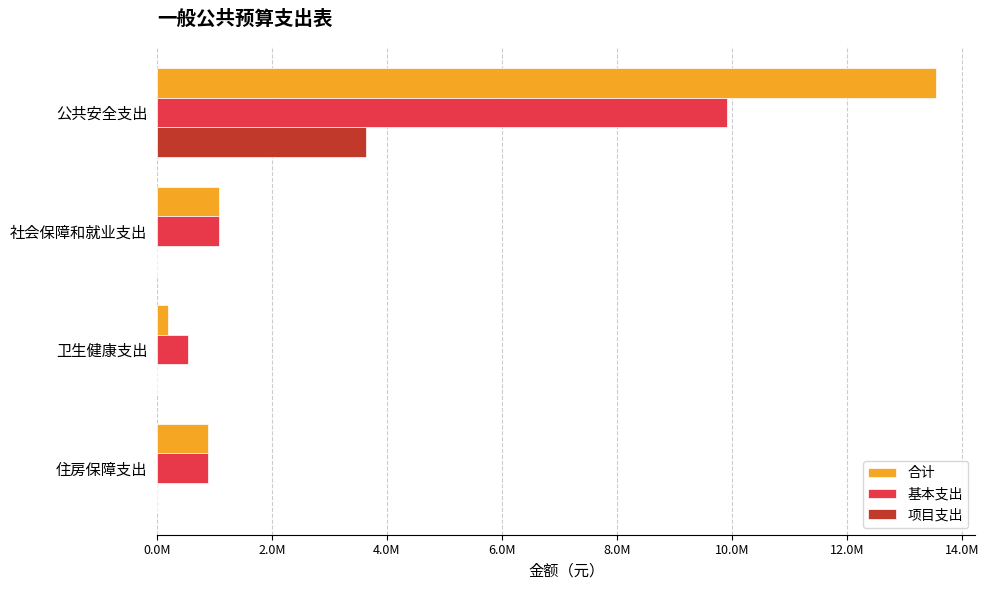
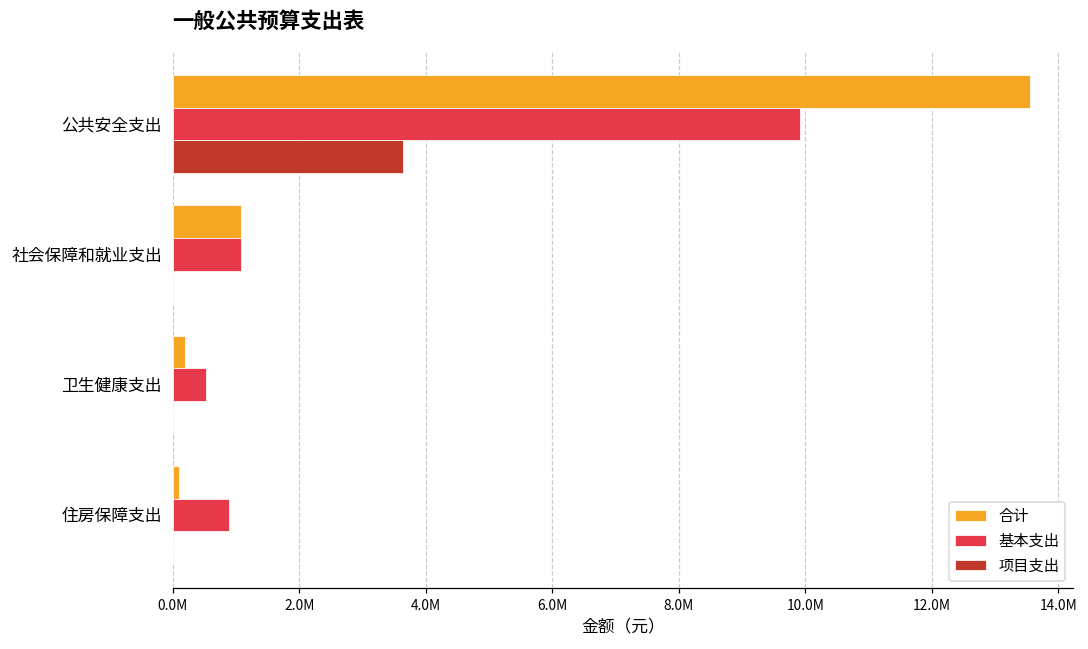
合计, 住房保障支出: 900000 -> 100000
